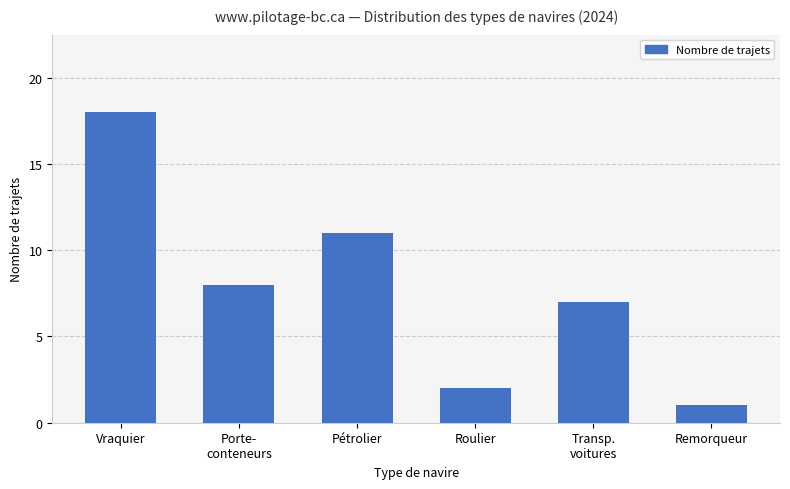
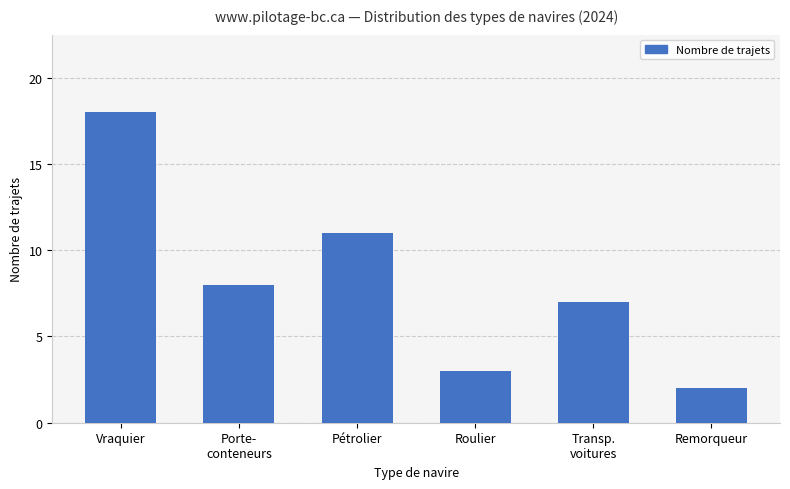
Roulier: 2 -> 3
Remorqueur: 1 -> 2
